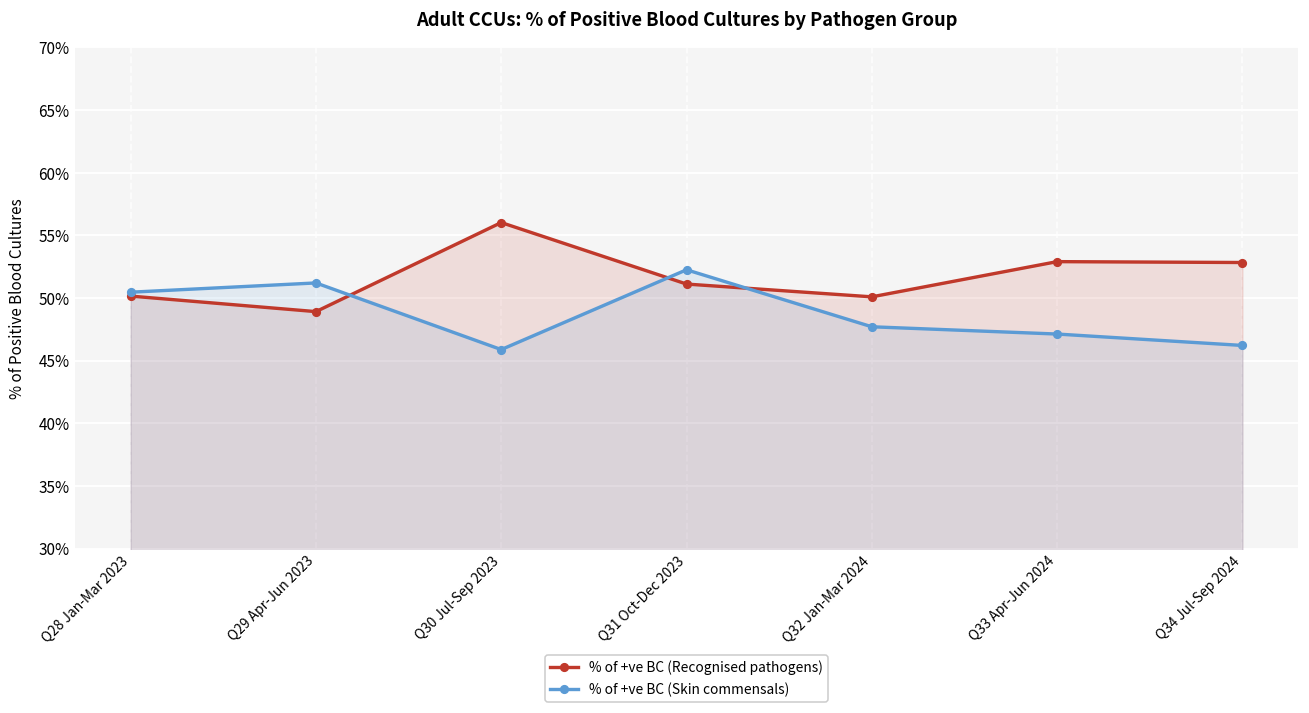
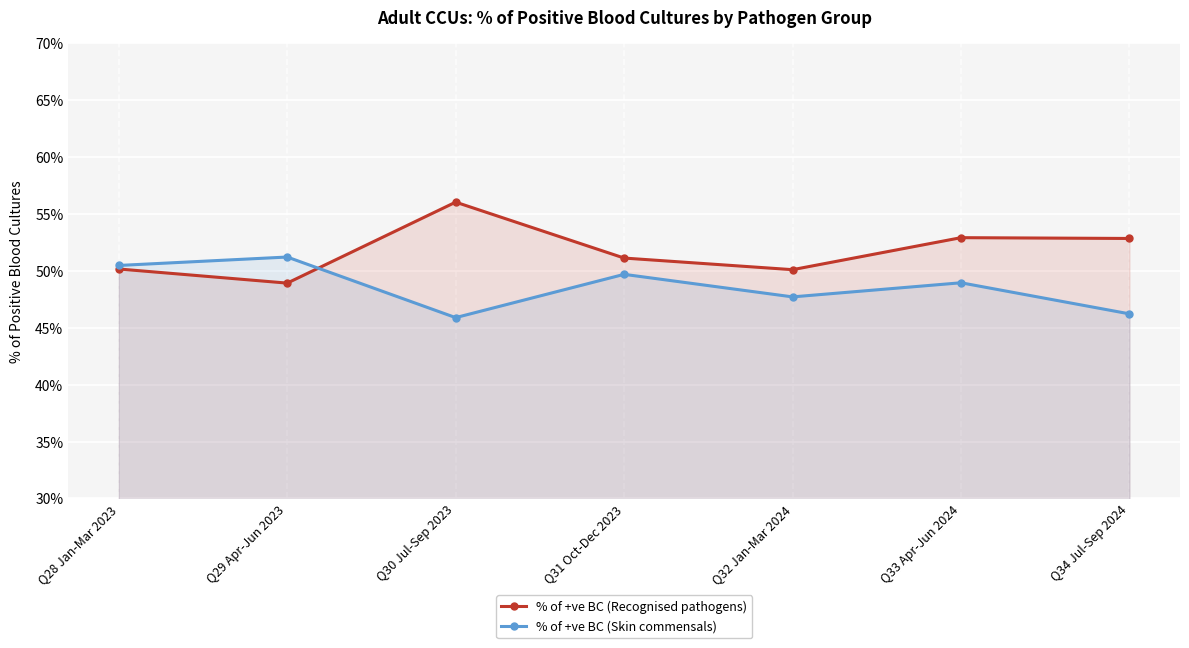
% of +ve BC (Skin commensals), Q31 Oct-Dec 2023: 52.3% -> 49.7%
% of +ve BC (Skin commensals), Q33 Apr-Jun 2024: 47.1% -> 48.9%
